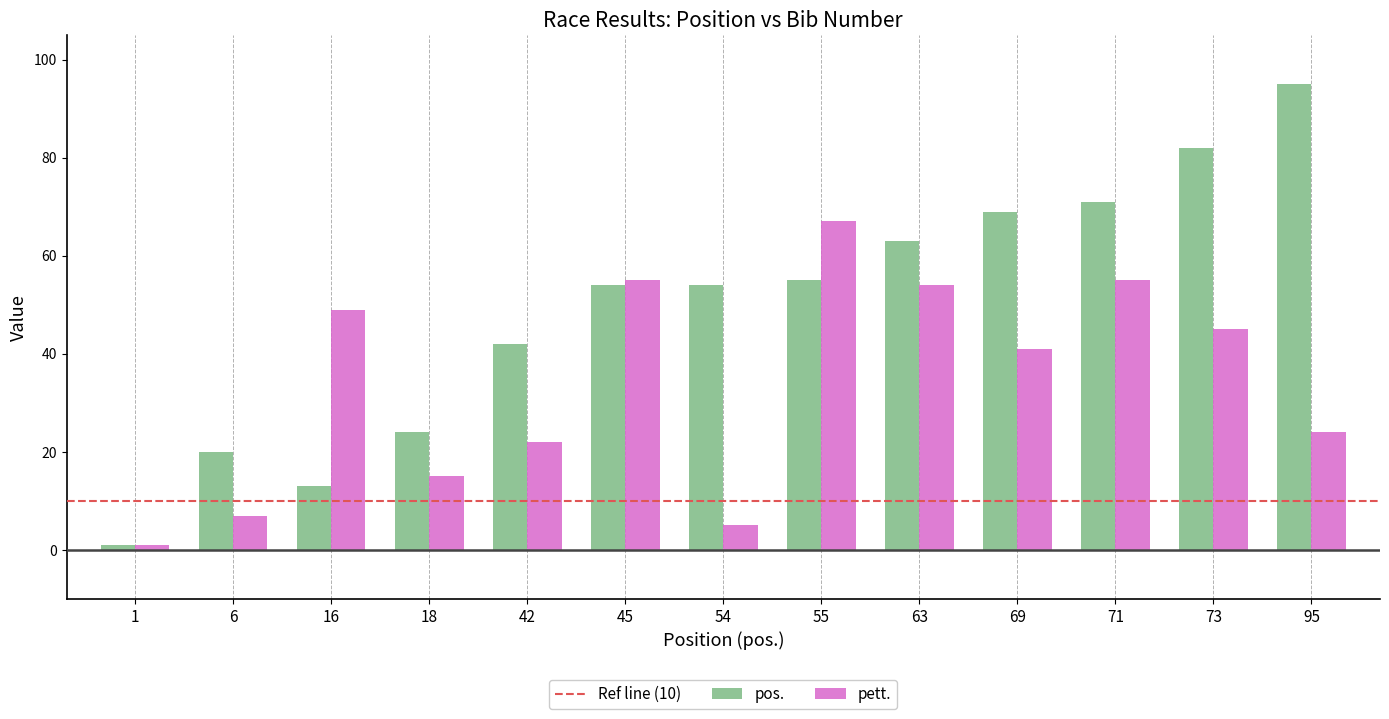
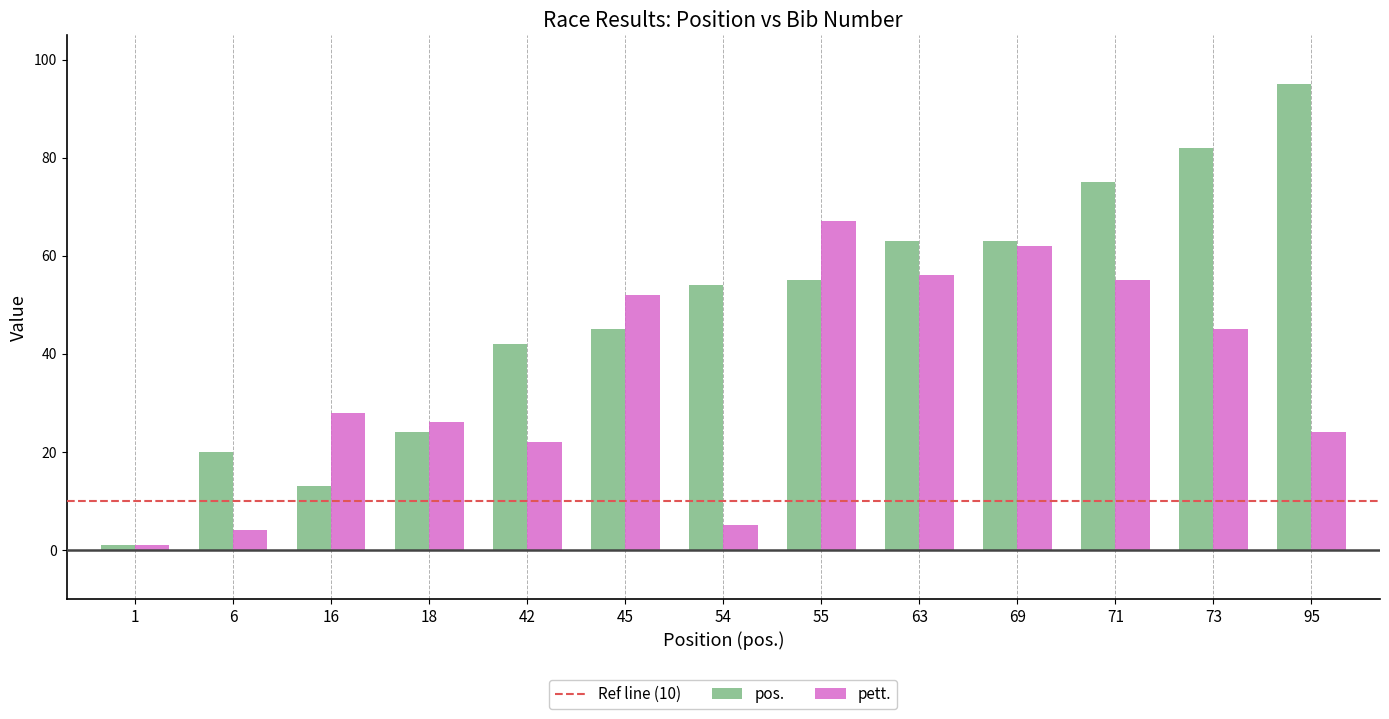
pett., 6: 7 -> 4
pett., 16: 49 -> 28
pett., 18: 15 -> 26
pos., 45: 54 -> 45
pett., 45: 55 -> 52
pett., 63: 54 -> 56
pos., 69: 69 -> 63
pett., 69: 41 -> 62
pos., 71: 71 -> 75
